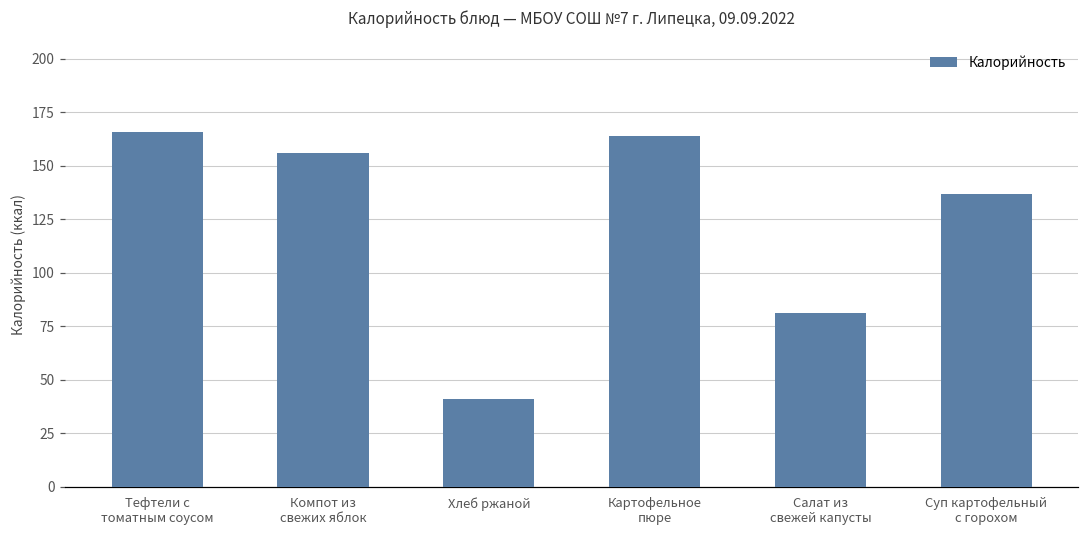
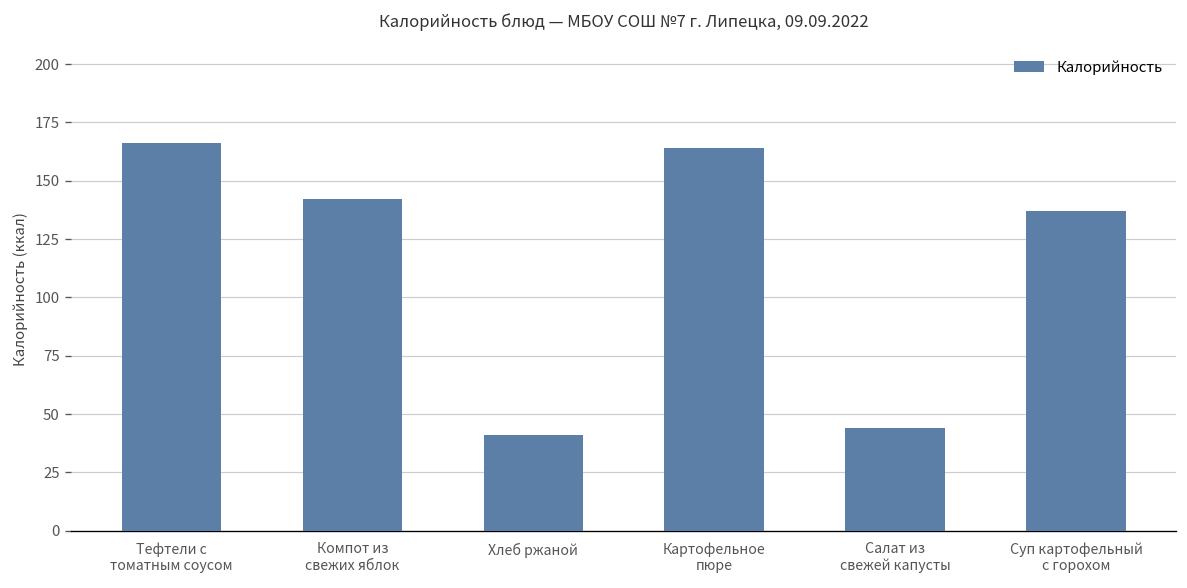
Компот из свежих яблок: 156 -> 142
Салат из свежей капусты: 81 -> 44
